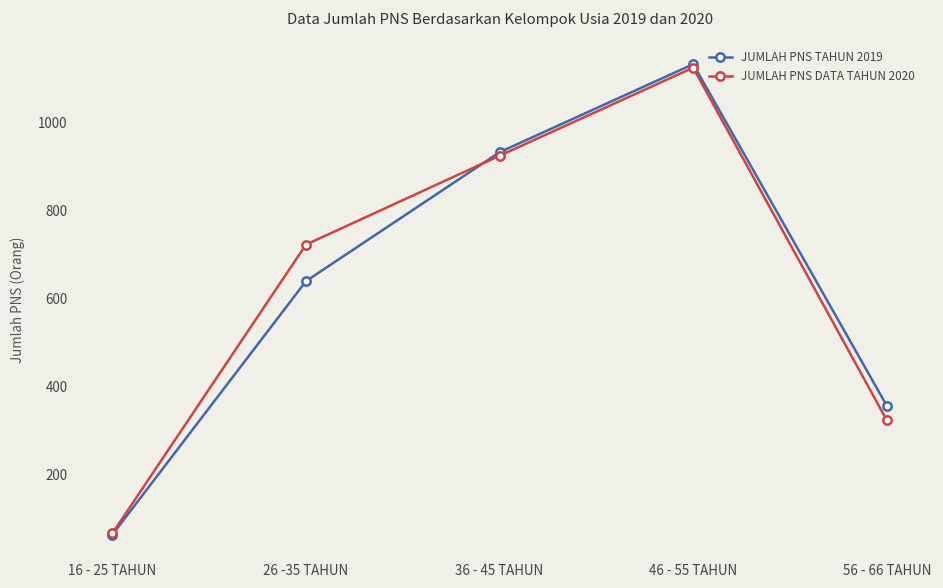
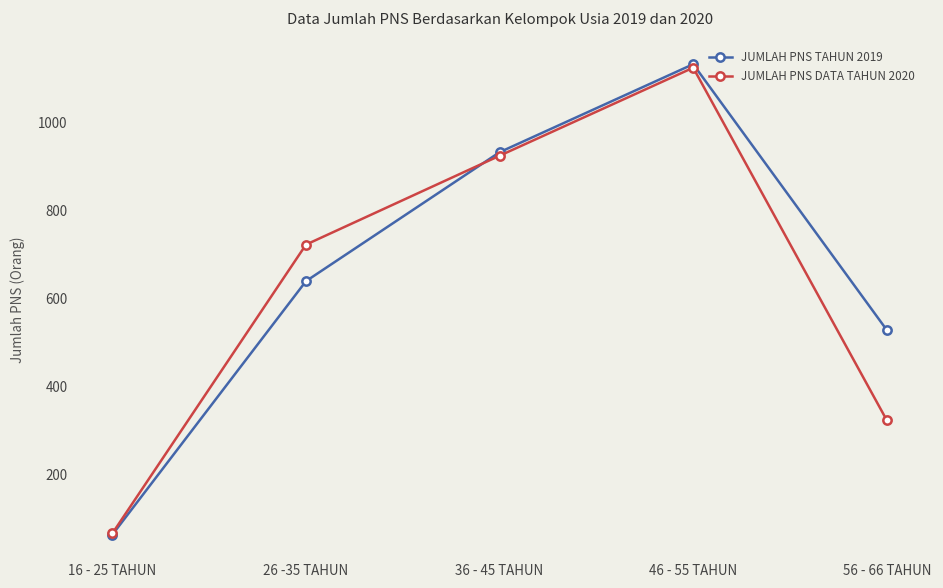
JUMLAH PNS TAHUN 2019, 56 - 66 TAHUN: 360 -> 530
